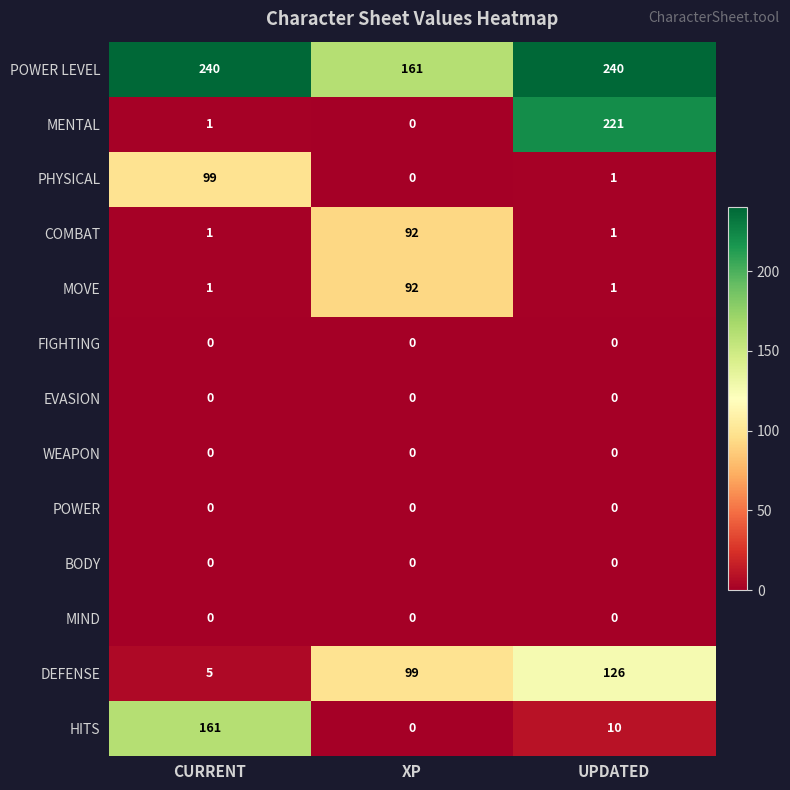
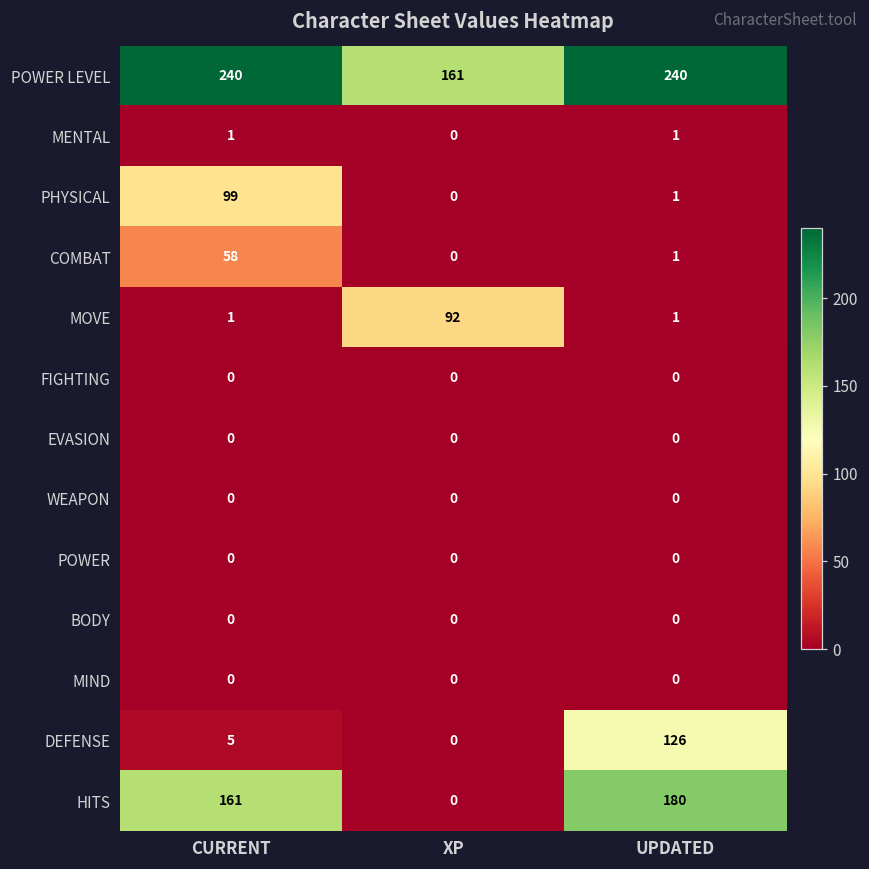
MENTAL, UPDATED: 221 -> 1
COMBAT, CURRENT: 1 -> 58
COMBAT, XP: 92 -> 0
DEFENSE, XP: 99 -> 0
HITS, UPDATED: 10 -> 180
